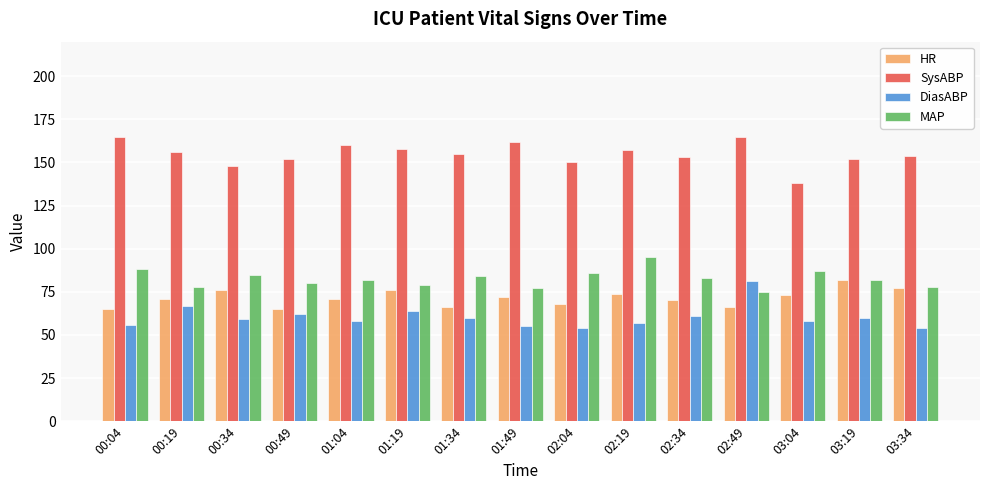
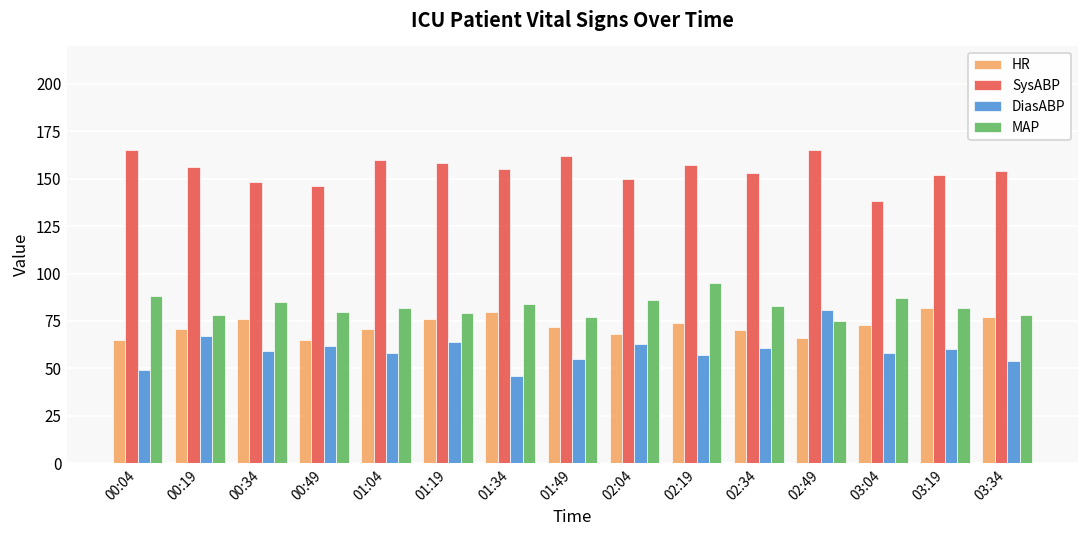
DiasABP, 00:04: 56 -> 49
SysABP, 00:49: 152 -> 146
HR, 01:34: 66 -> 80
DiasABP, 01:34: 60 -> 46
DiasABP, 02:04: 54 -> 63
